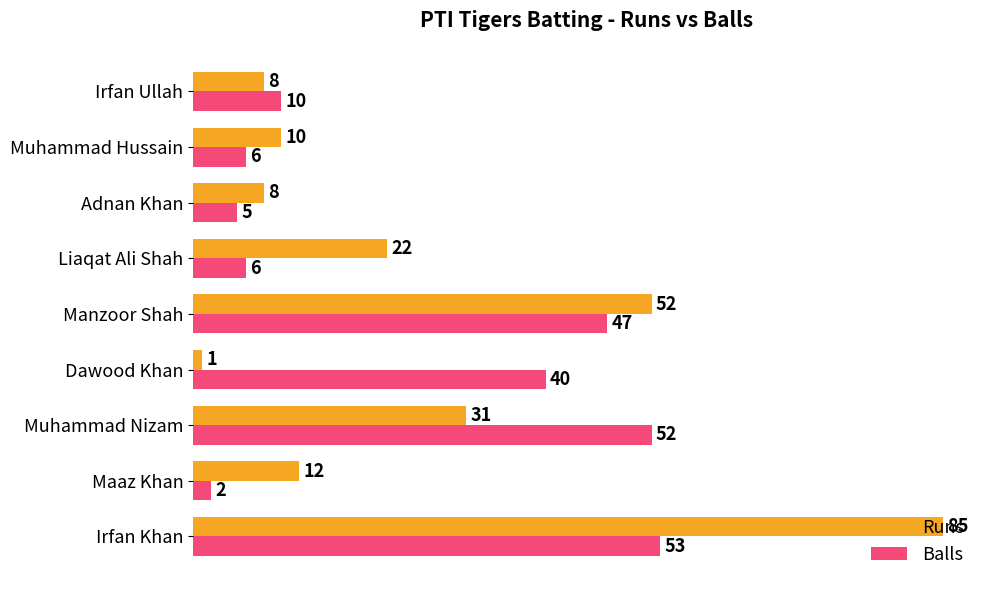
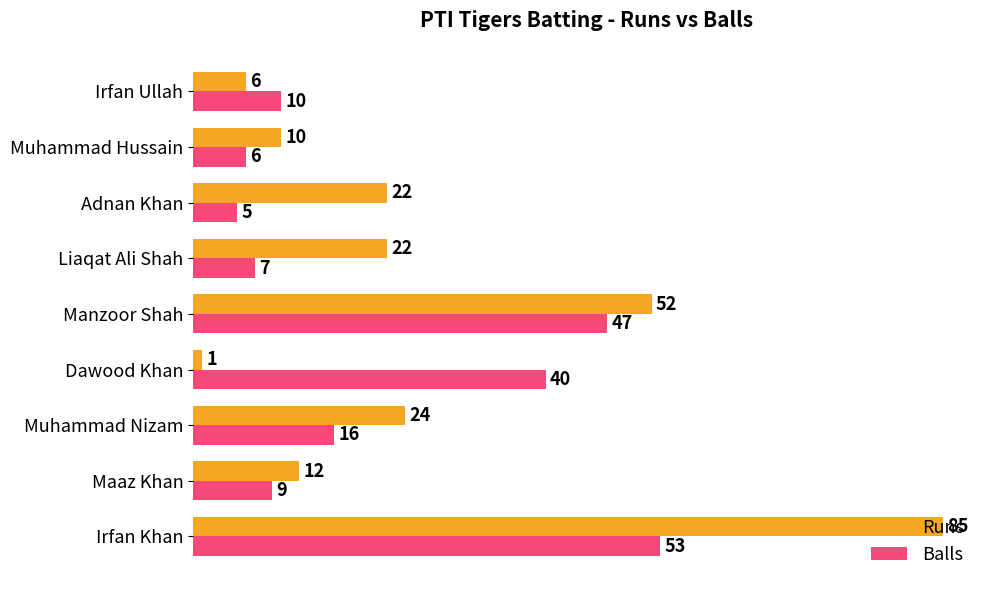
Runs, Irfan Ullah: 8 -> 6
Runs, Adnan Khan: 8 -> 22
Balls, Liaqat Ali Shah: 6 -> 7
Runs, Muhammad Nizam: 31 -> 24
Balls, Muhammad Nizam: 52 -> 16
Balls, Maaz Khan: 2 -> 9
